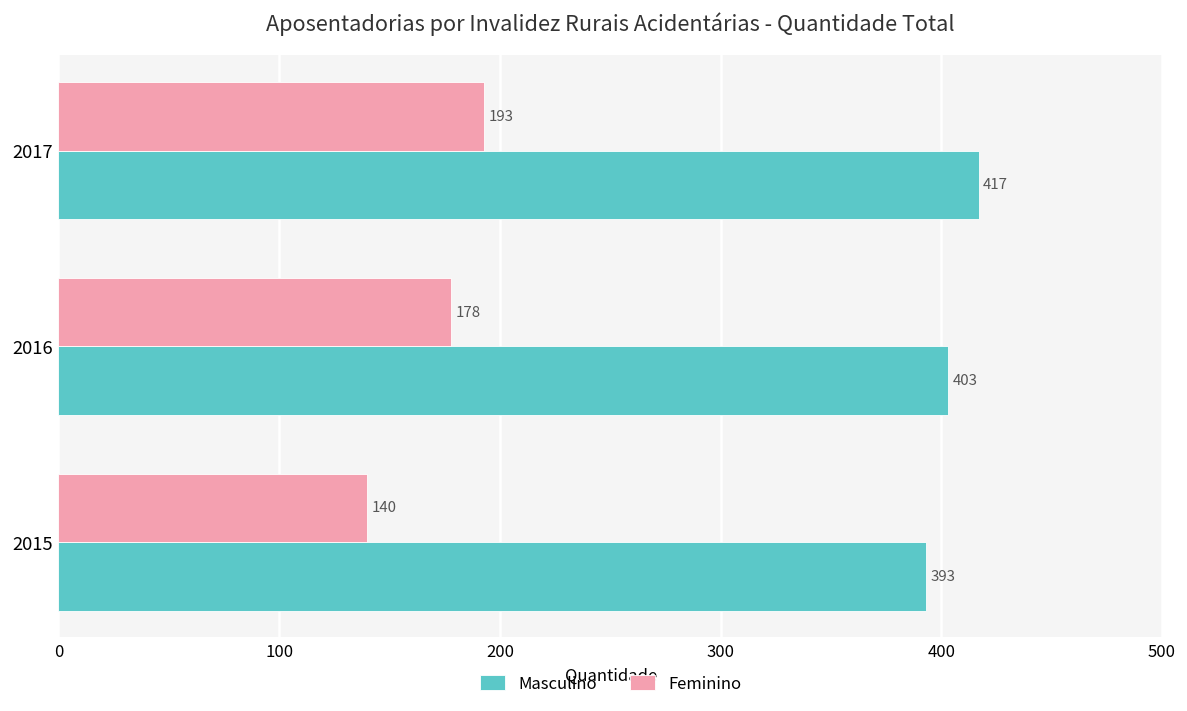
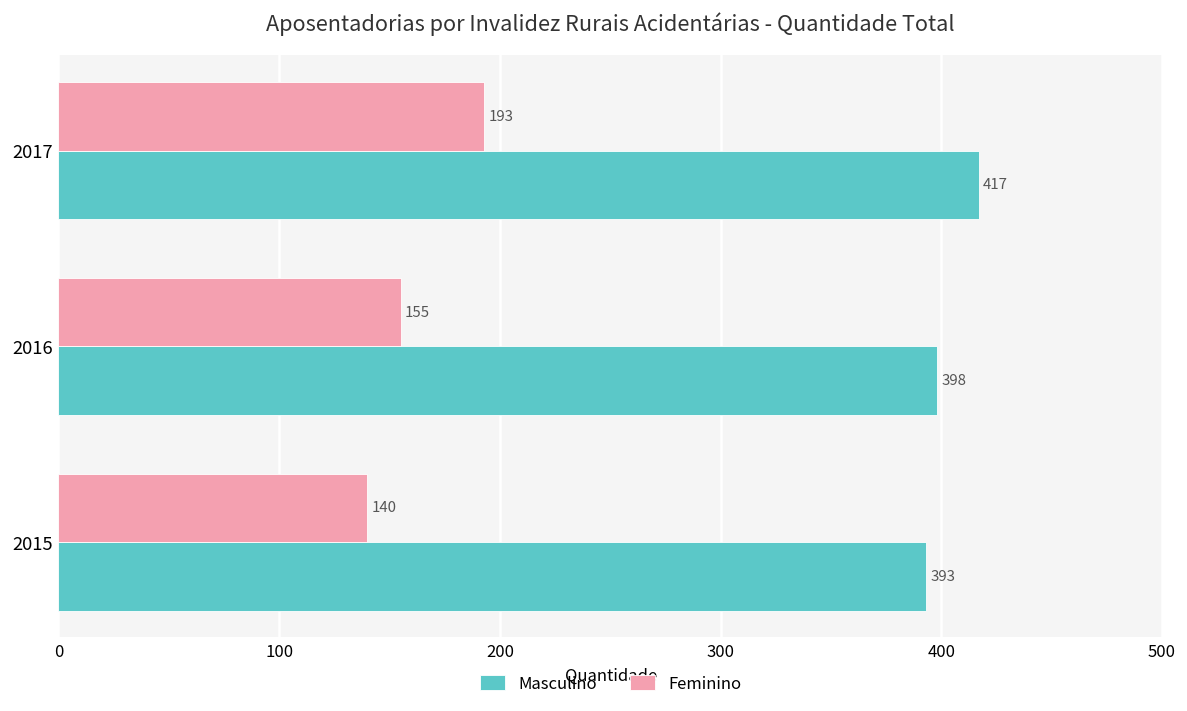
Feminino, 2016: 178 -> 155
Masculino, 2016: 403 -> 398
